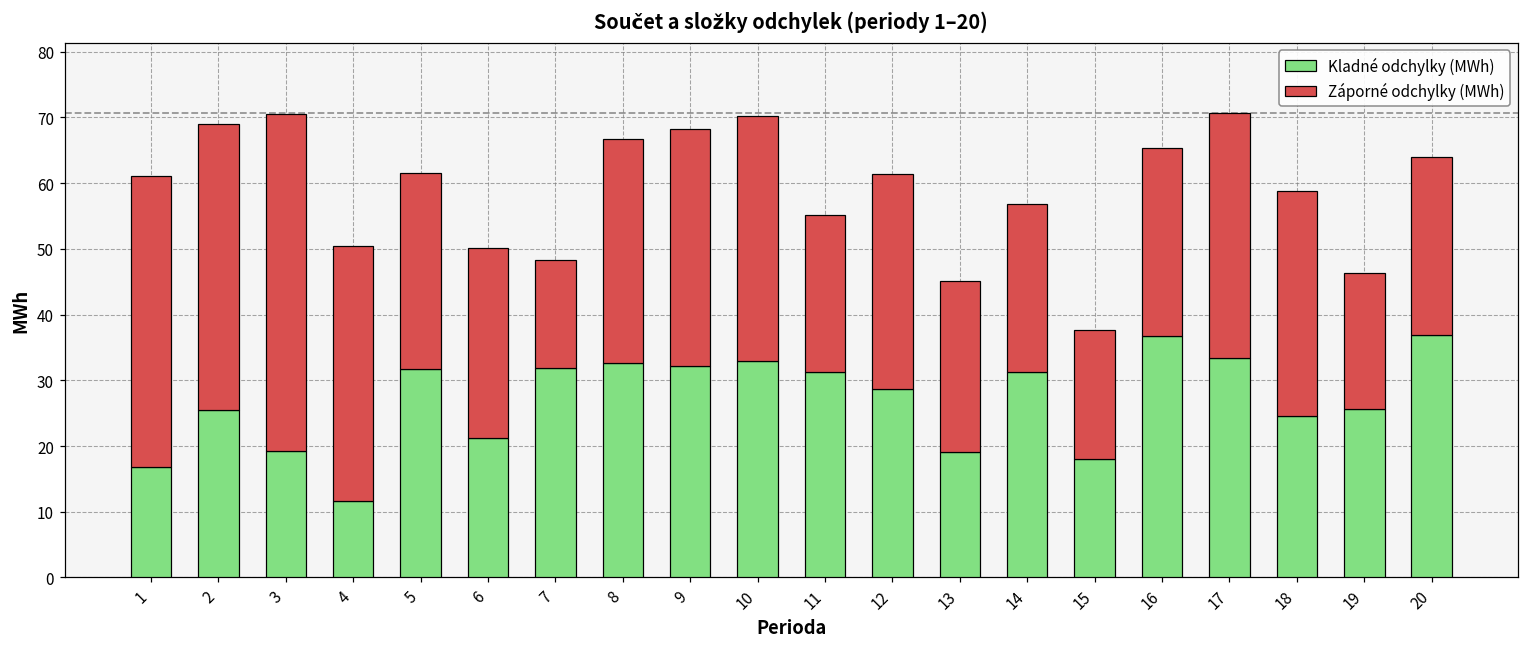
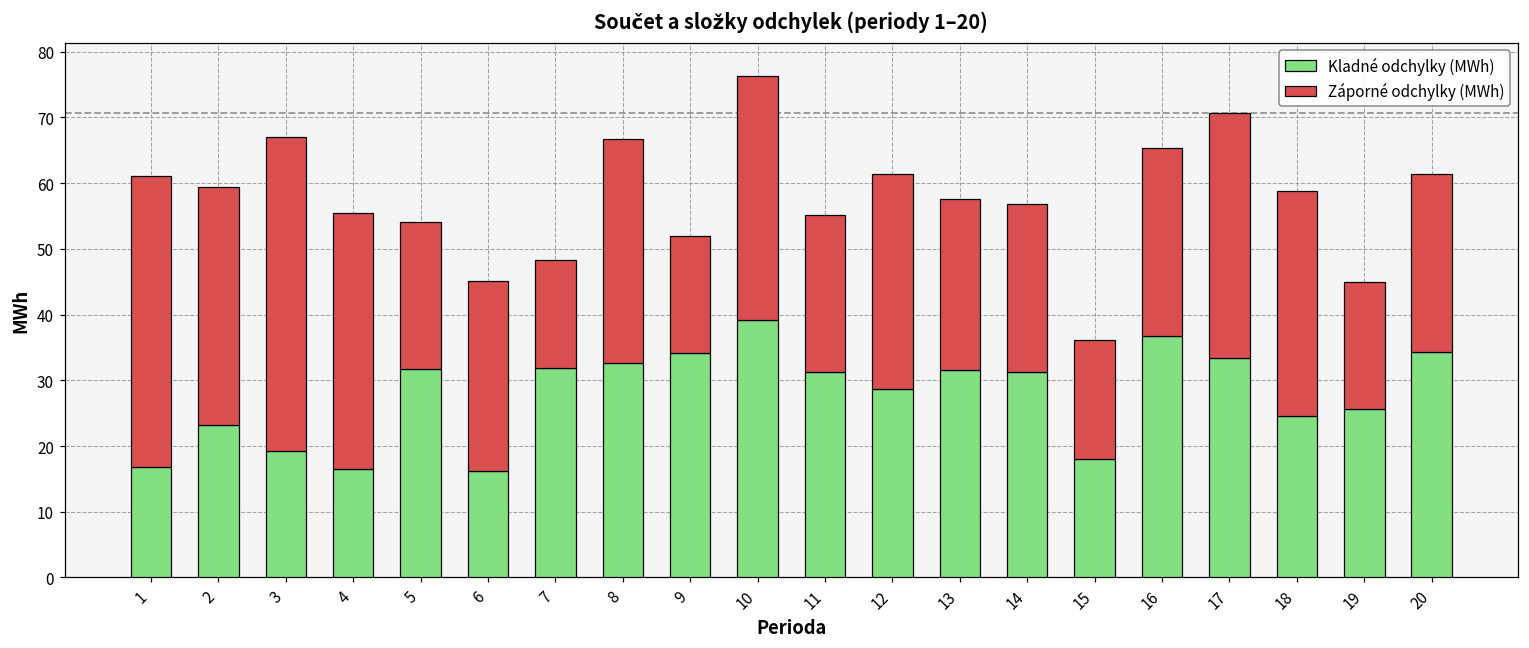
Kladné odchylky (MWh), 2: 25 -> 23
Záporné odchylky (MWh), 2: 44 -> 36
Záporné odchylky (MWh), 3: 51 -> 48
Kladné odchylky (MWh), 4: 12 -> 17
Záporné odchylky (MWh), 5: 30 -> 22
Kladné odchylky (MWh), 6: 21 -> 16
Kladné odchylky (MWh), 9: 32 -> 34
Záporné odchylky (MWh), 9: 36 -> 18
Kladné odchylky (MWh), 10: 33 -> 39
Kladné odchylky (MWh), 13: 19 -> 31
Záporné odchylky (MWh), 15: 20 -> 18
Záporné odchylky (MWh), 19: 21 -> 19
Kladné odchylky (MWh), 20: 37 -> 34
